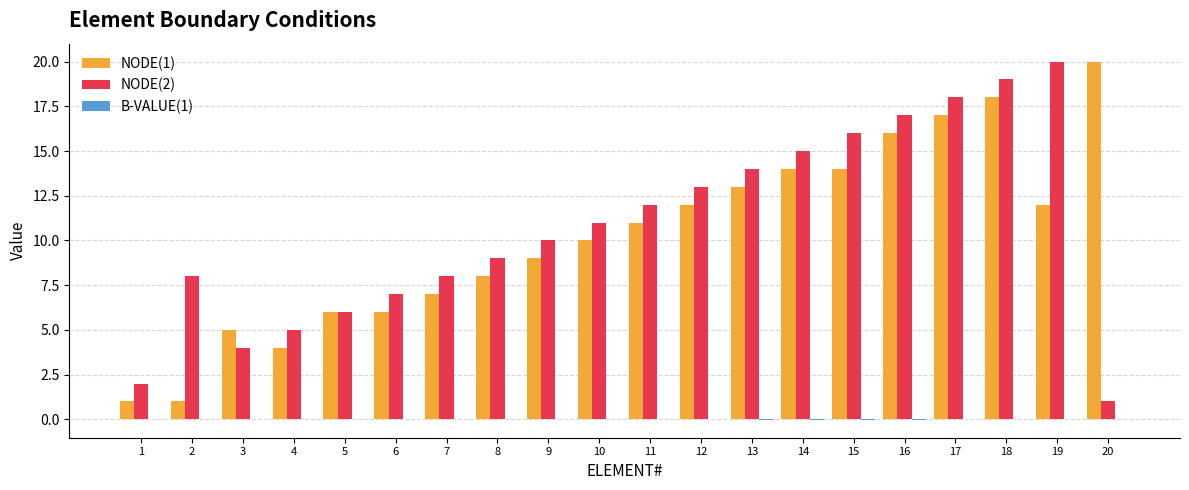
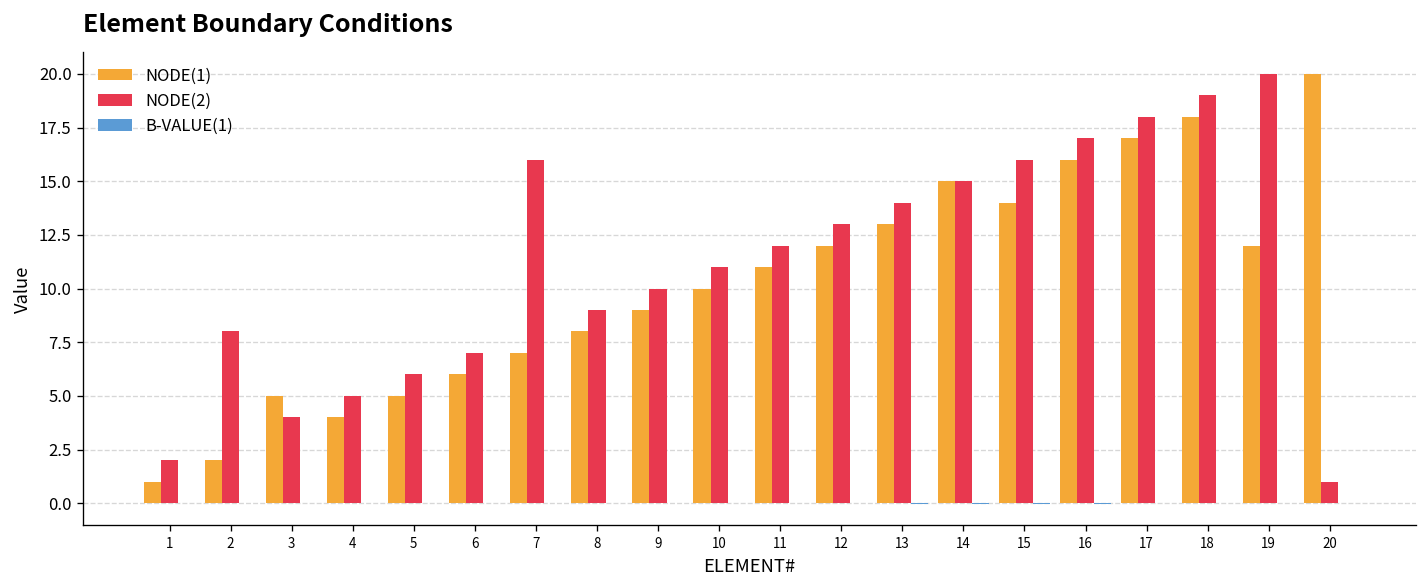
NODE(1), 2: 1 -> 2
NODE(1), 5: 6 -> 5
NODE(2), 7: 8 -> 16
NODE(1), 14: 14 -> 15
